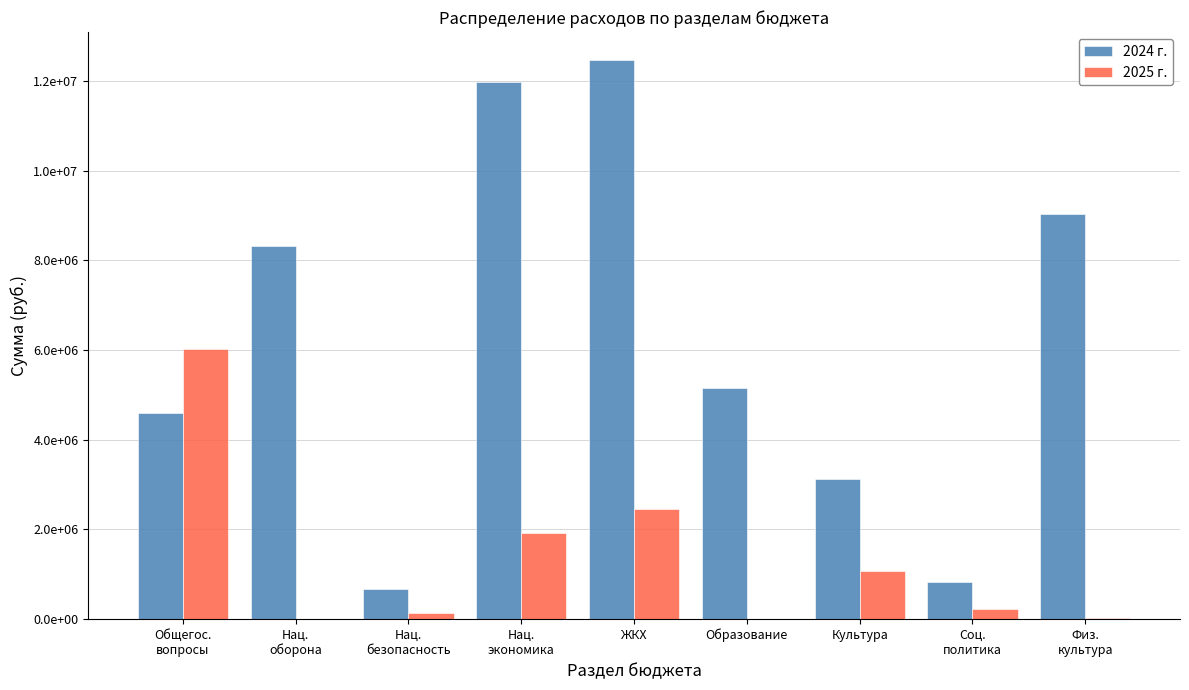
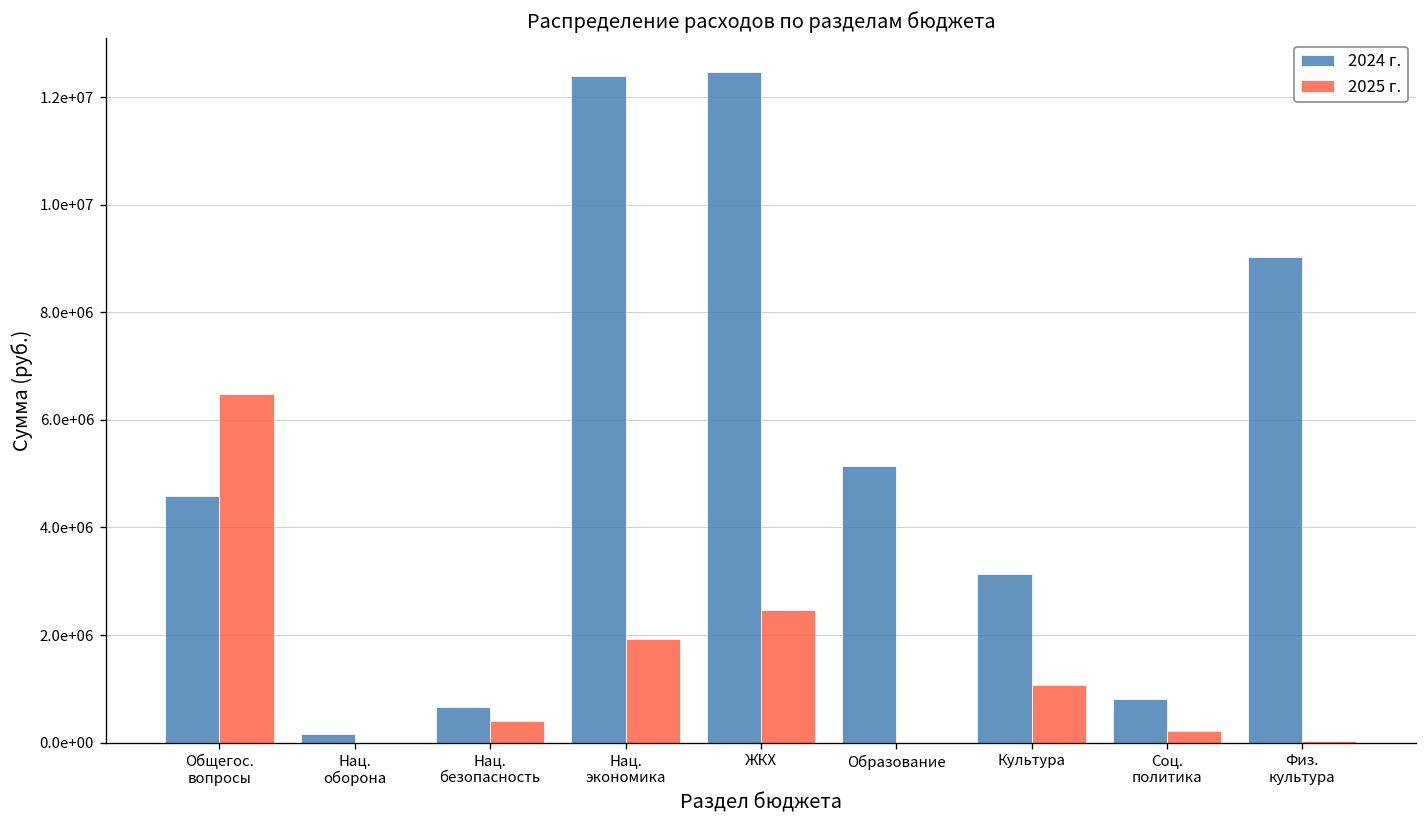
2025 г., Общегос. вопросы: 6000000 -> 6500000
2024 г., Нац. оборона: 8300000 -> 200000
2025 г., Нац. безопасность: 100000 -> 400000
2024 г., Нац. экономика: 12000000 -> 12400000
